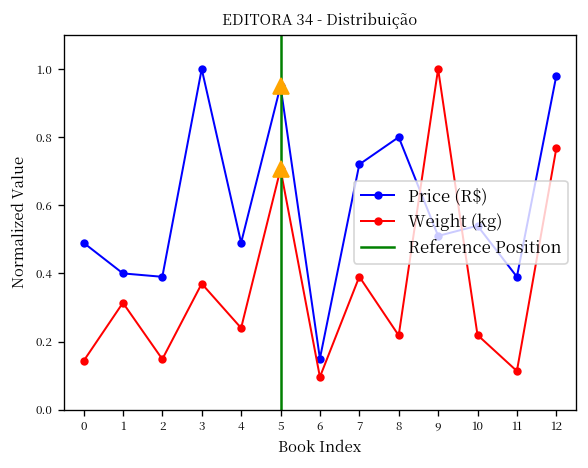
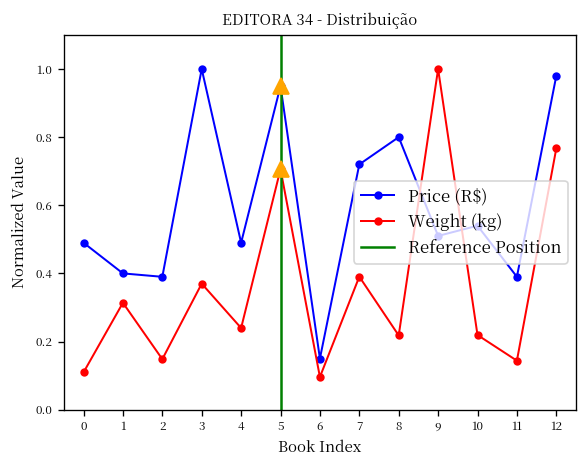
Weight (kg), 0: 0.14 -> 0.11
Weight (kg), 11: 0.11 -> 0.14
